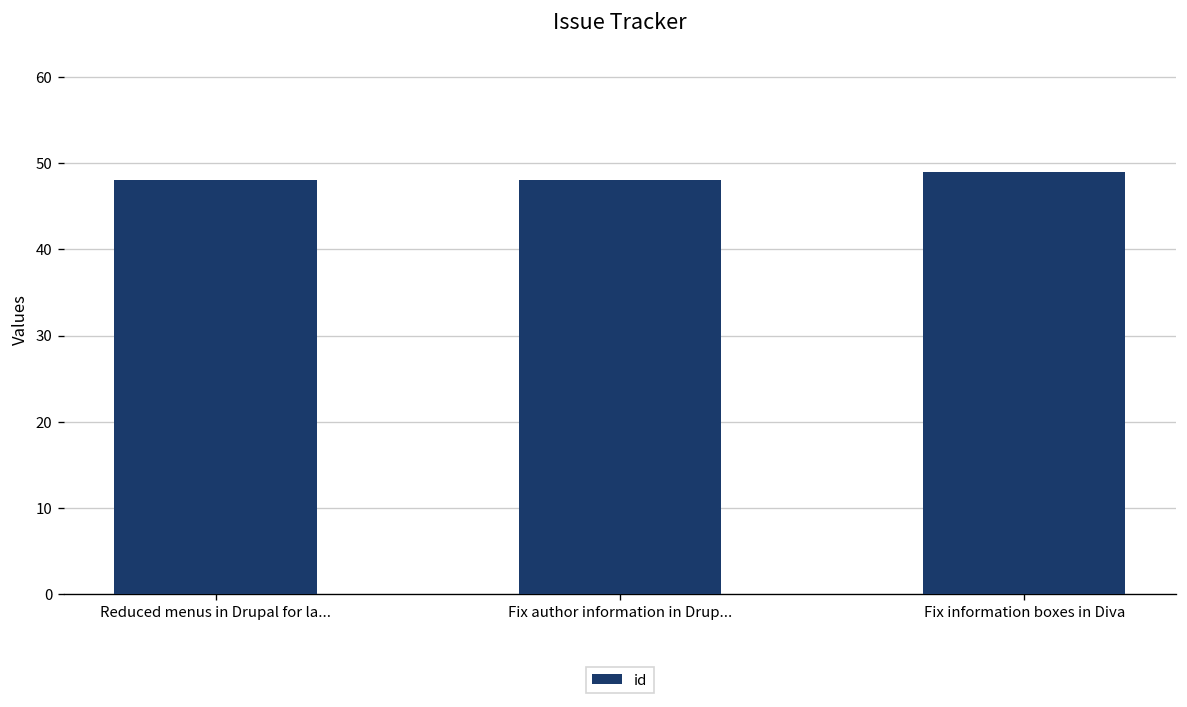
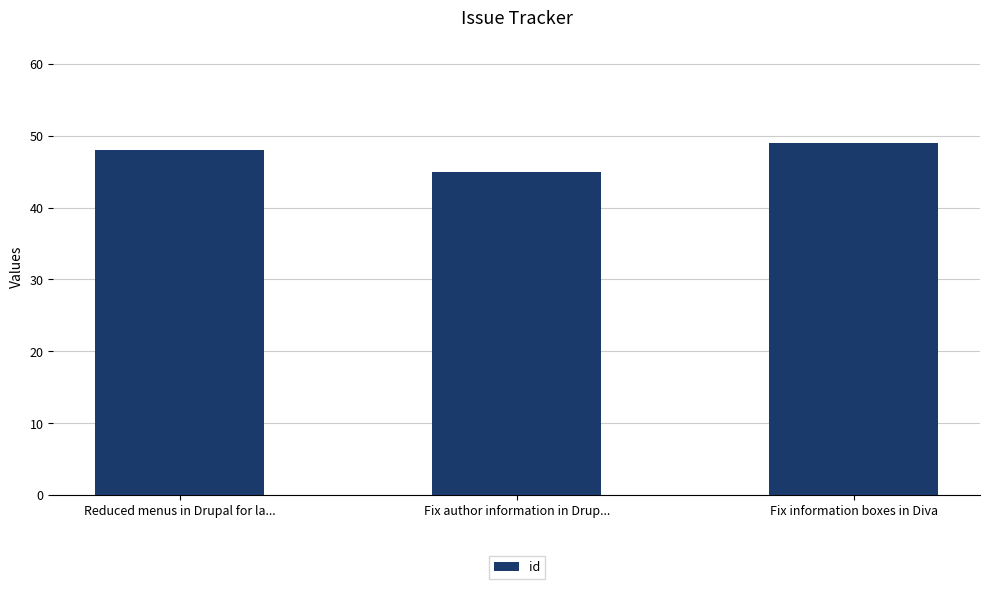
Fix author information in Drup...: 48 -> 45
